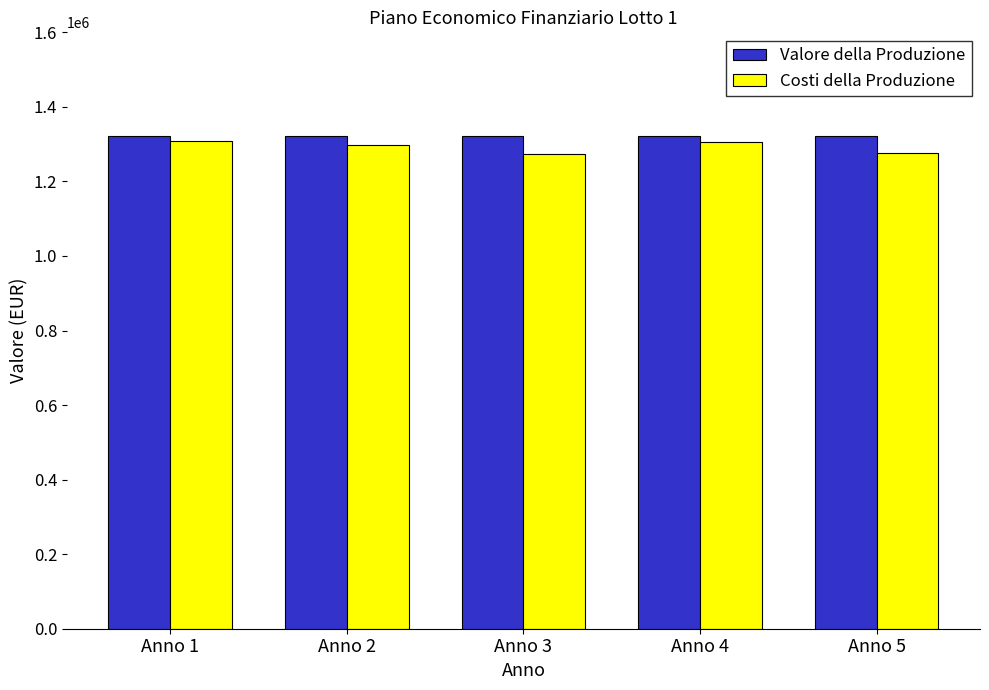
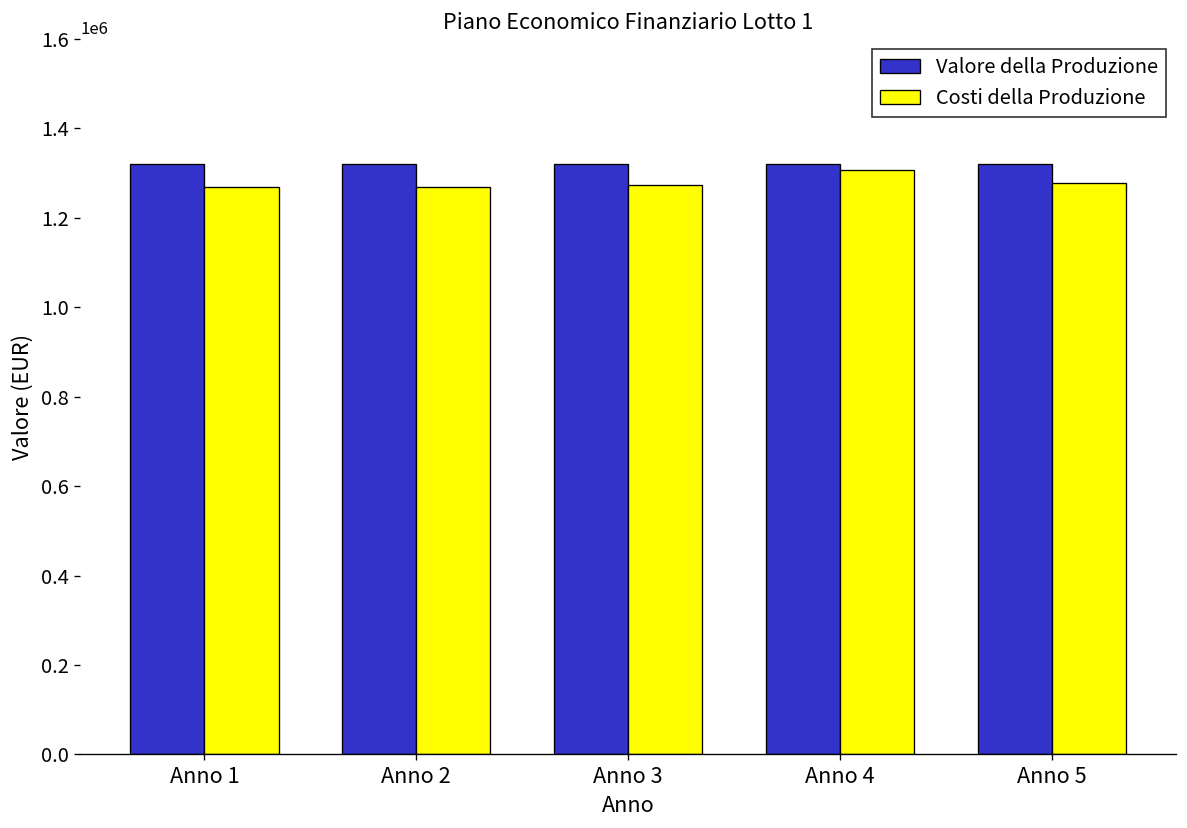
Costi della Produzione, Anno 1: 1310000 -> 1270000
Costi della Produzione, Anno 2: 1300000 -> 1270000
